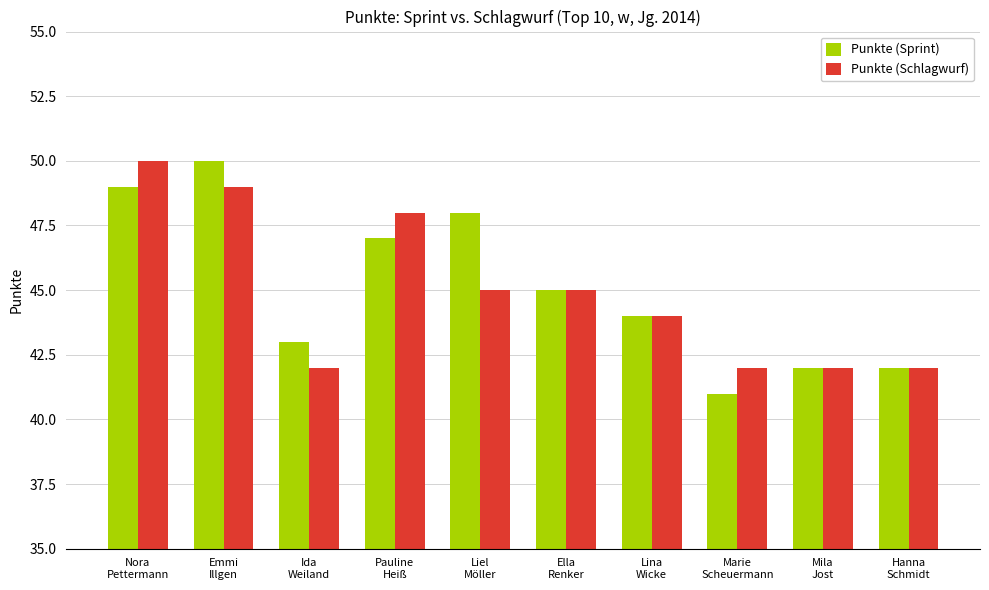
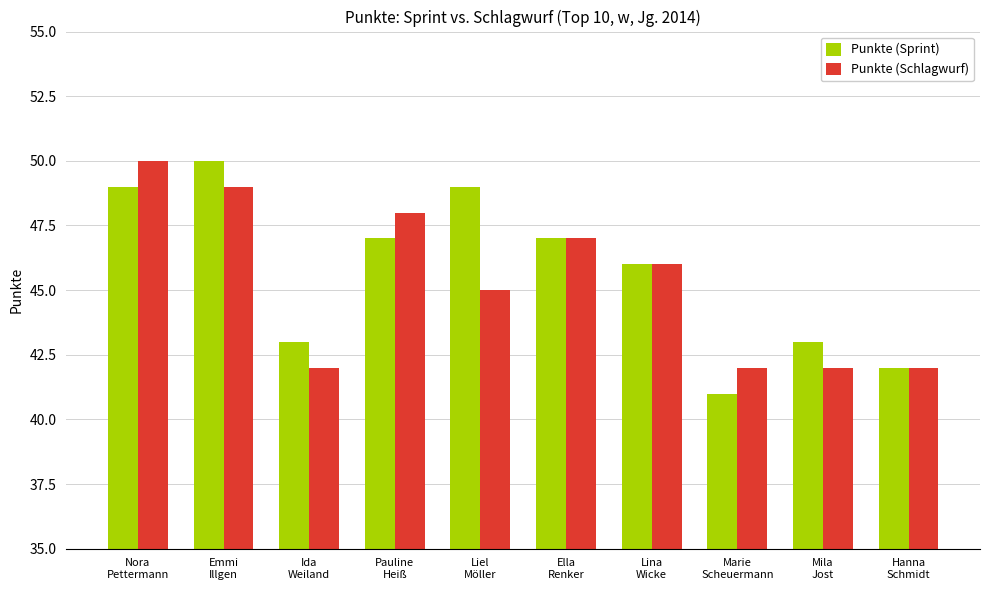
Punkte (Sprint), Liel Möller: 48 -> 49
Punkte (Sprint), Ella Renker: 45 -> 47
Punkte (Schlagwurf), Ella Renker: 45 -> 47
Punkte (Sprint), Lina Wicke: 44 -> 46
Punkte (Schlagwurf), Lina Wicke: 44 -> 46
Punkte (Sprint), Mila Jost: 42 -> 43
